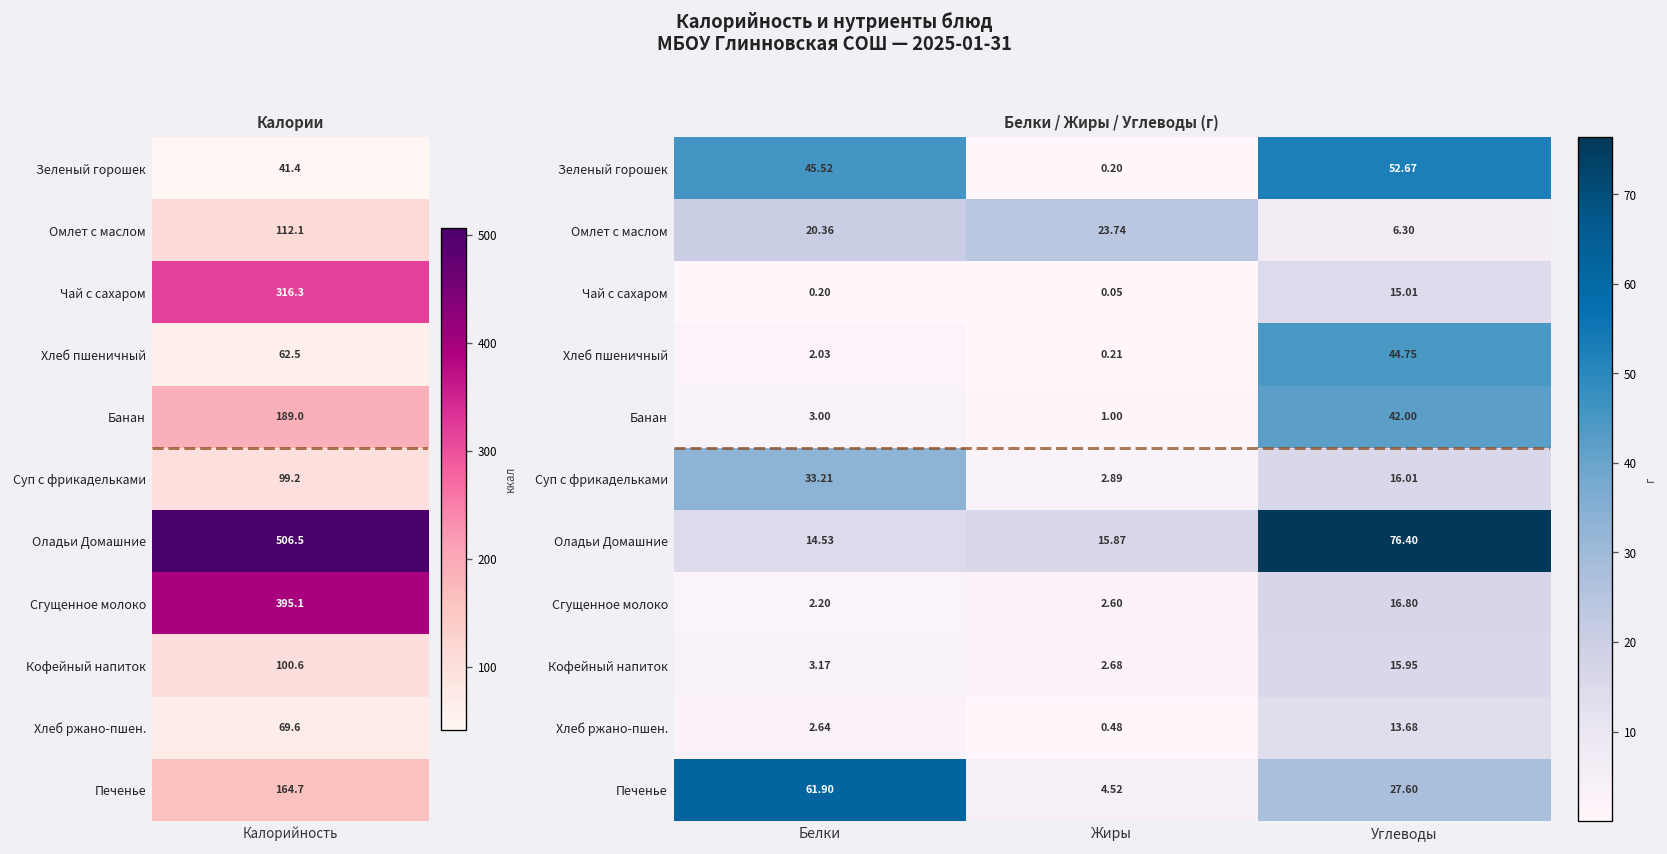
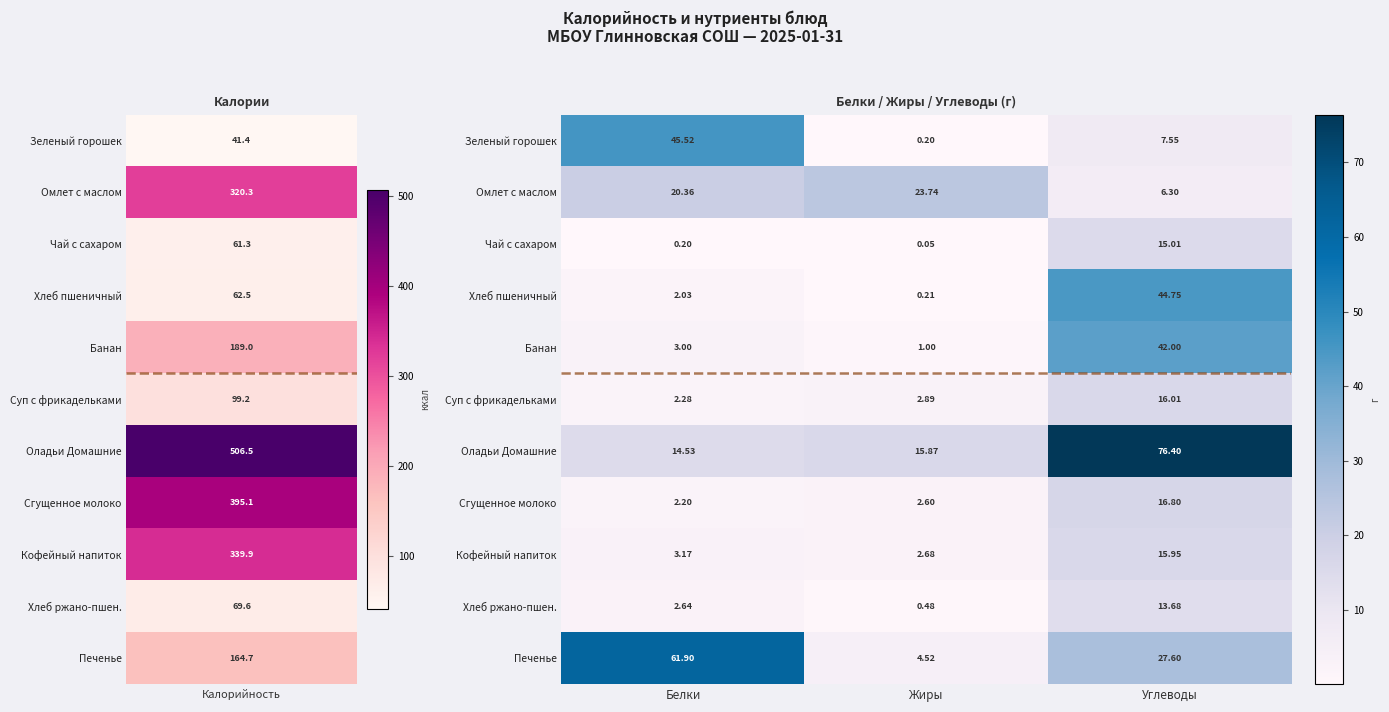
Калории, Омлет с маслом, Калорийность: 112.1 -> 320.3
Калории, Чай с сахаром, Калорийность: 316.3 -> 61.3
Калории, Кофейный напиток, Калорийность: 100.6 -> 339.9
Белки / Жиры / Углеводы (г), Зеленый горошек, Углеводы: 52.67 -> 7.55
Белки / Жиры / Углеводы (г), Суп с фрикадельками, Белки: 33.21 -> 2.28
